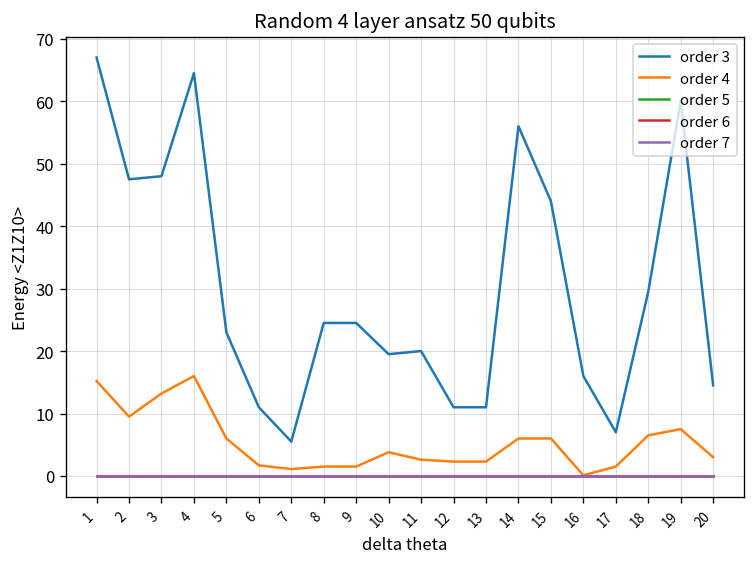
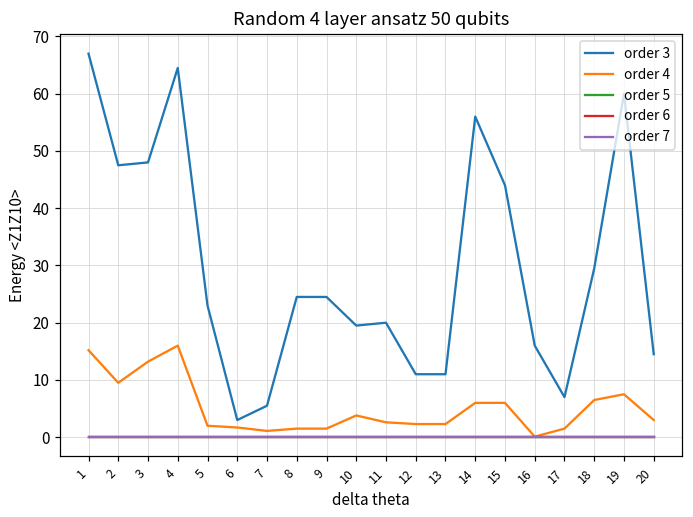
order 4, 5: 6 -> 2
order 3, 6: 11 -> 3
